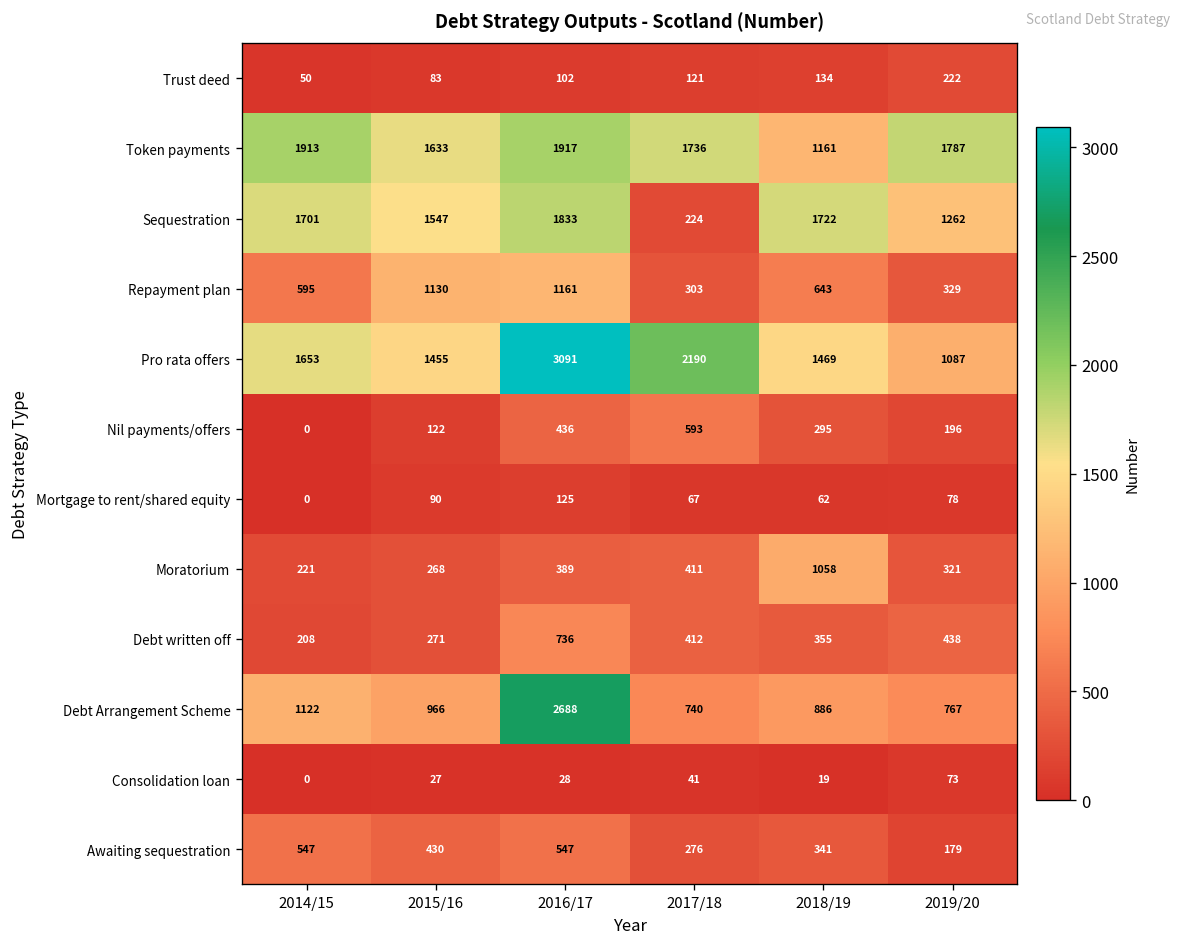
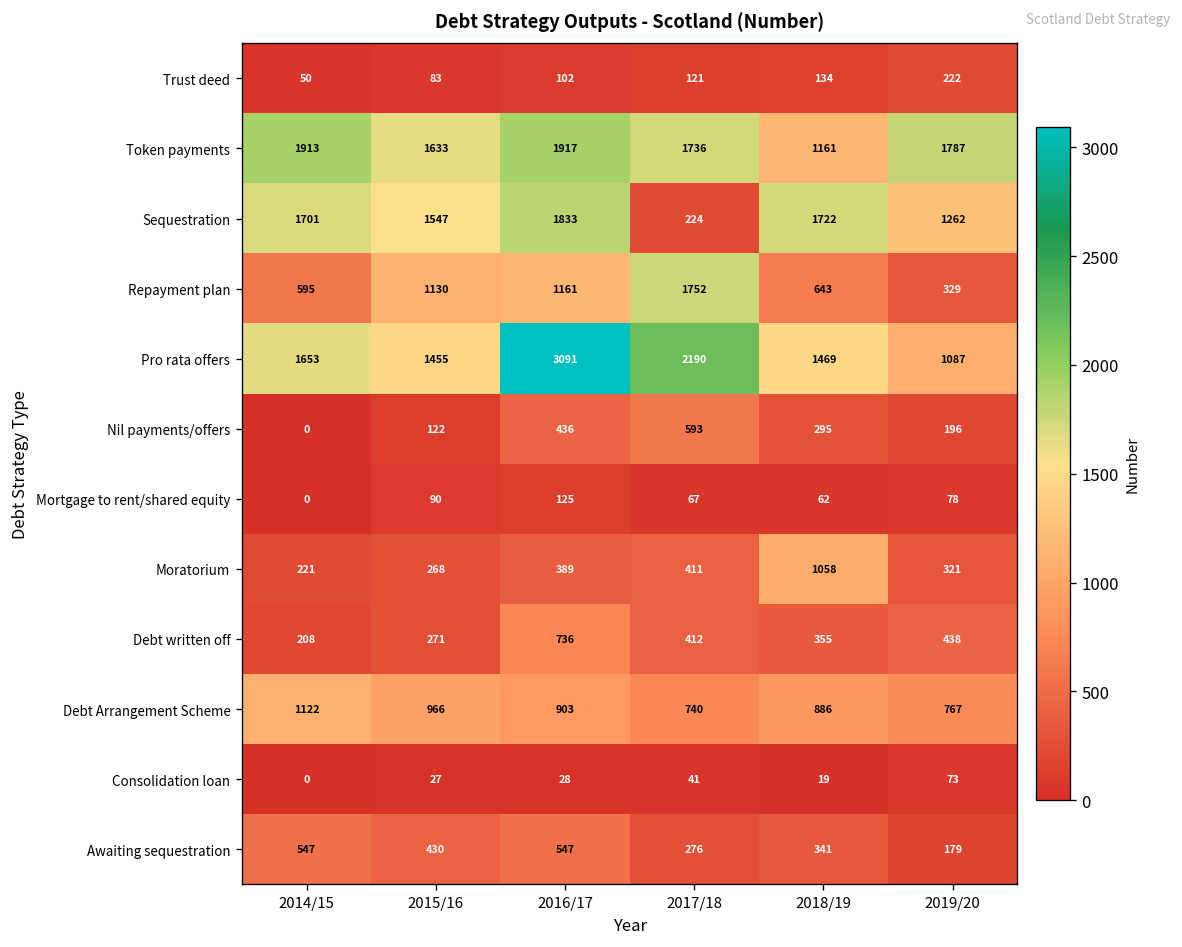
Repayment plan, 2017/18: 303 -> 1752
Debt Arrangement Scheme, 2016/17: 2688 -> 903
